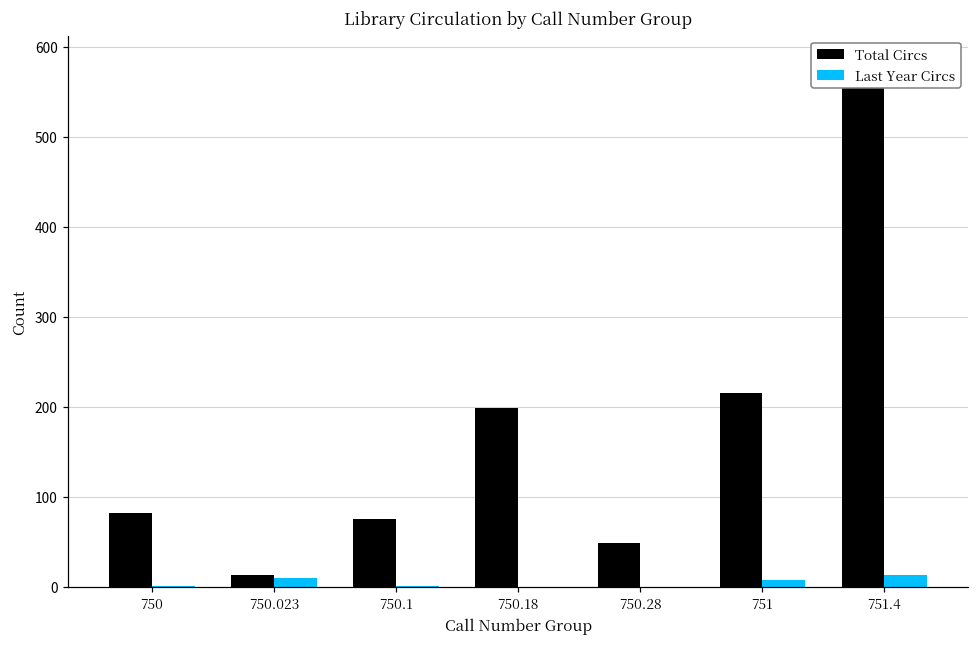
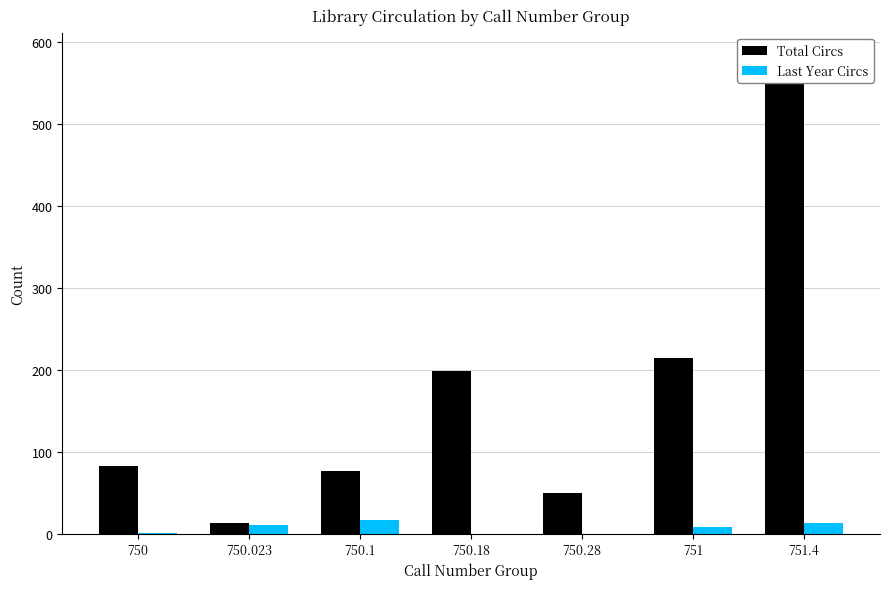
Last Year Circs, 750.1: 0 -> 20
